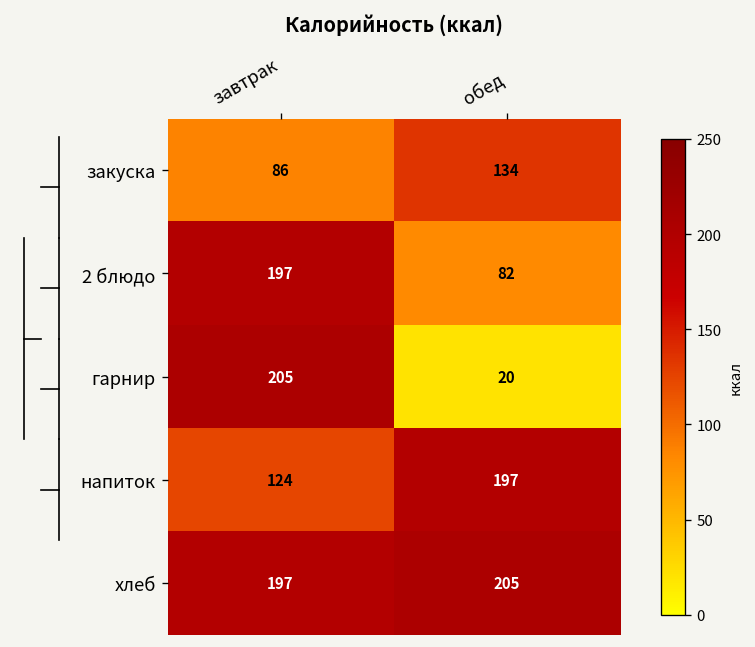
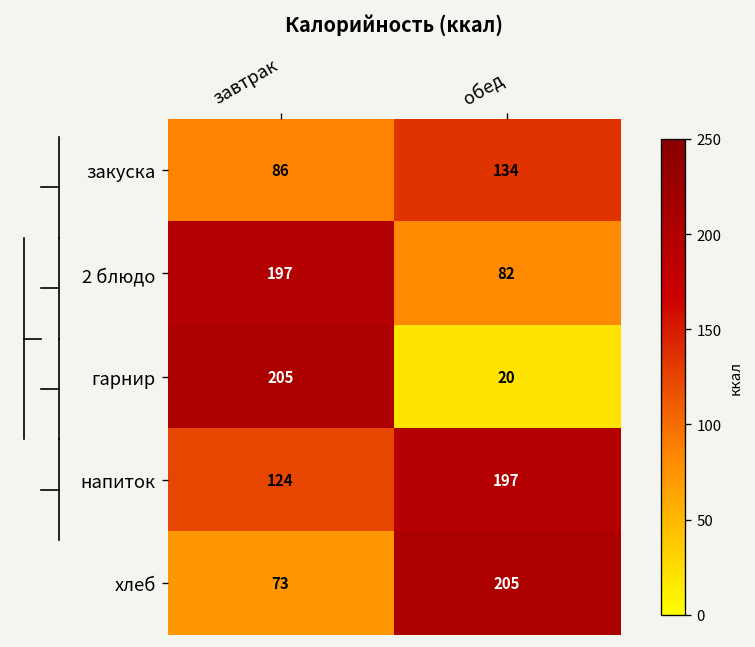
Калорийность (ккал), хлеб, завтрак: 197 -> 73
